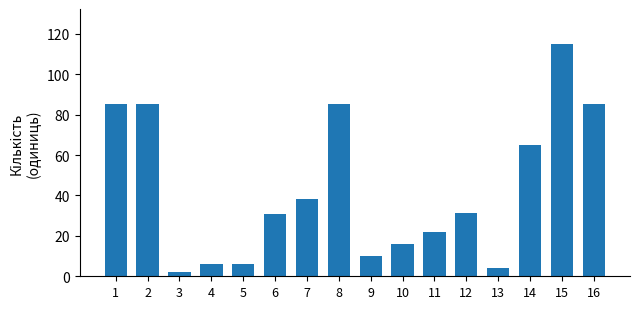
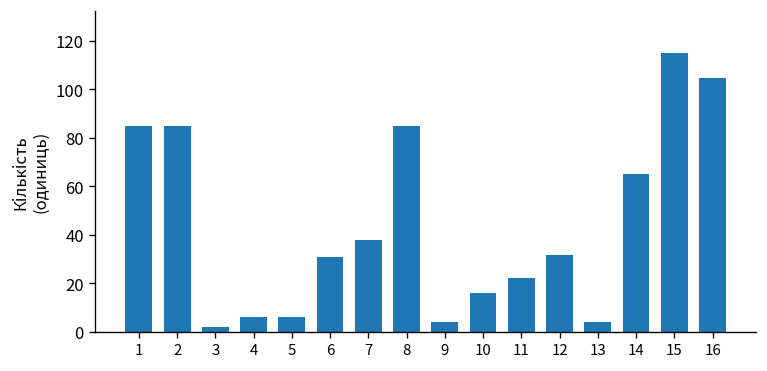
9: 10 -> 4
16: 85 -> 105
